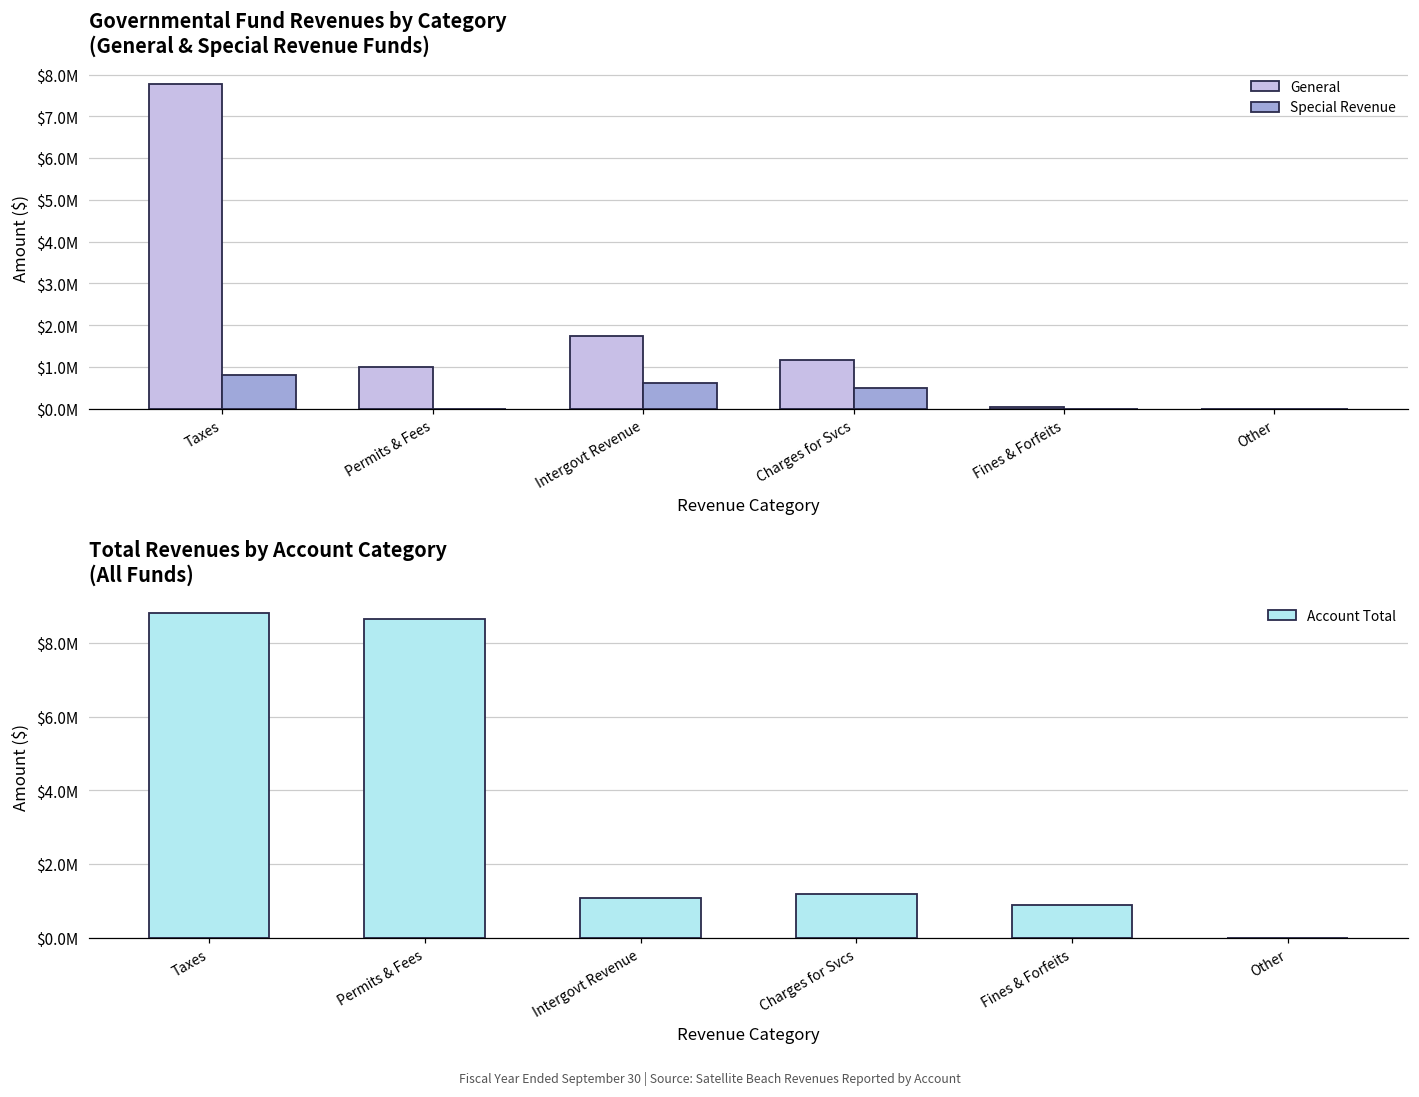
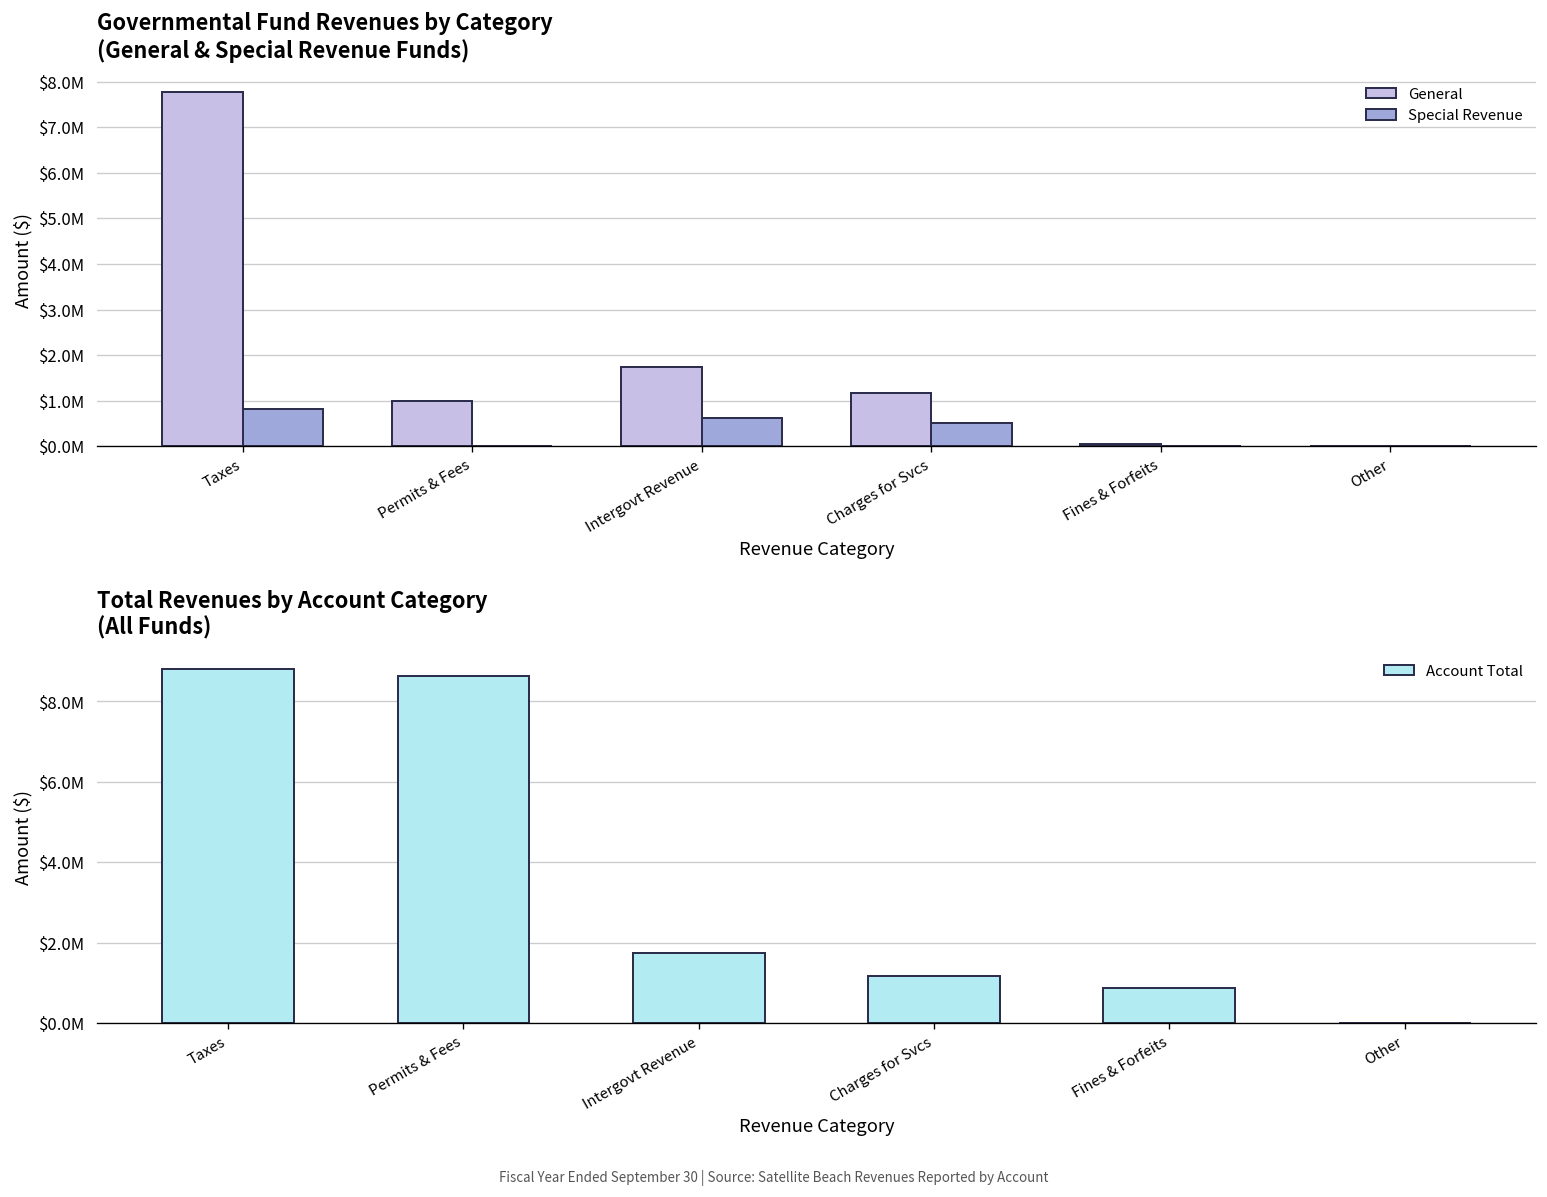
Total Revenues by Account Category (All Funds), Intergovt Revenue: $1100000 -> $1700000
